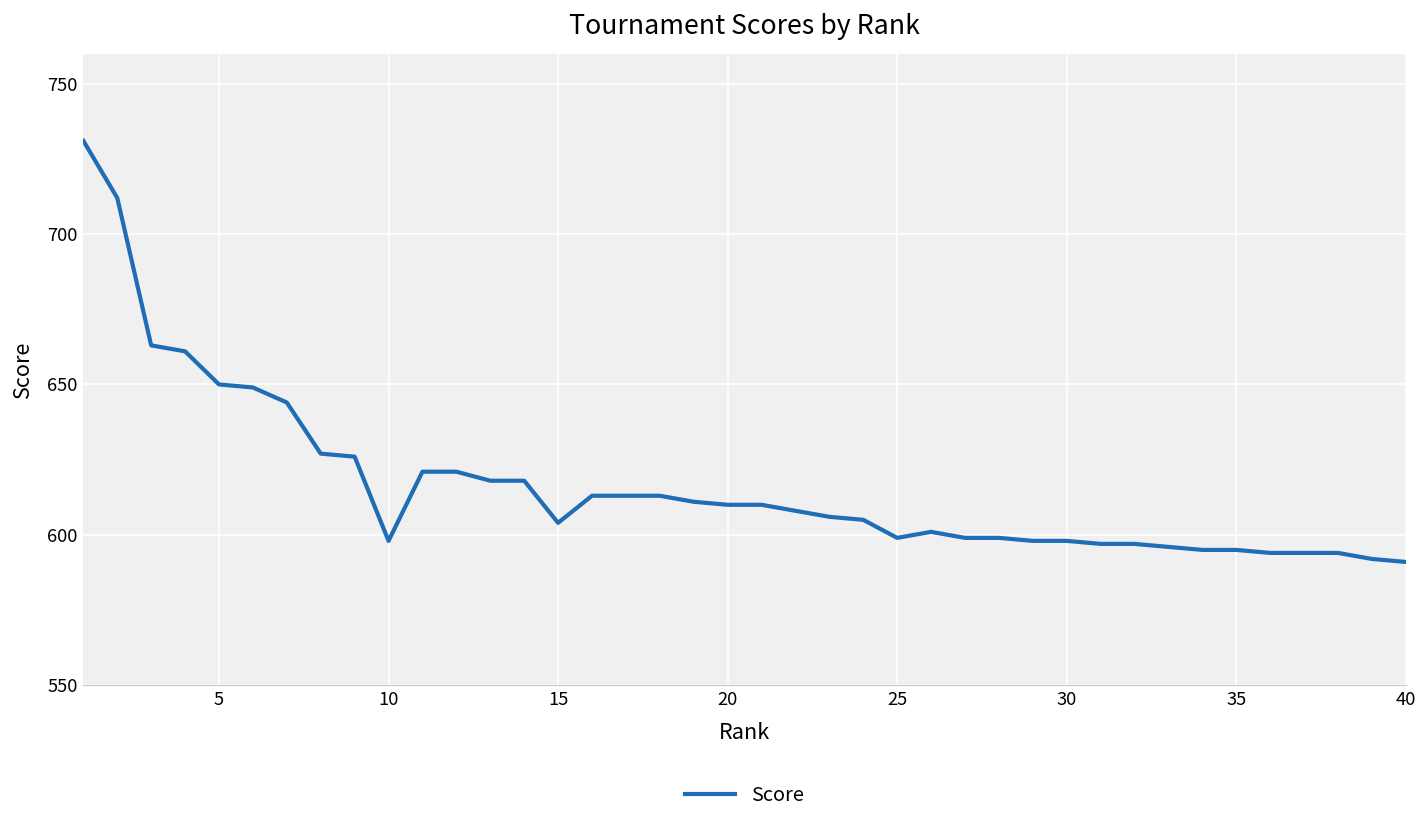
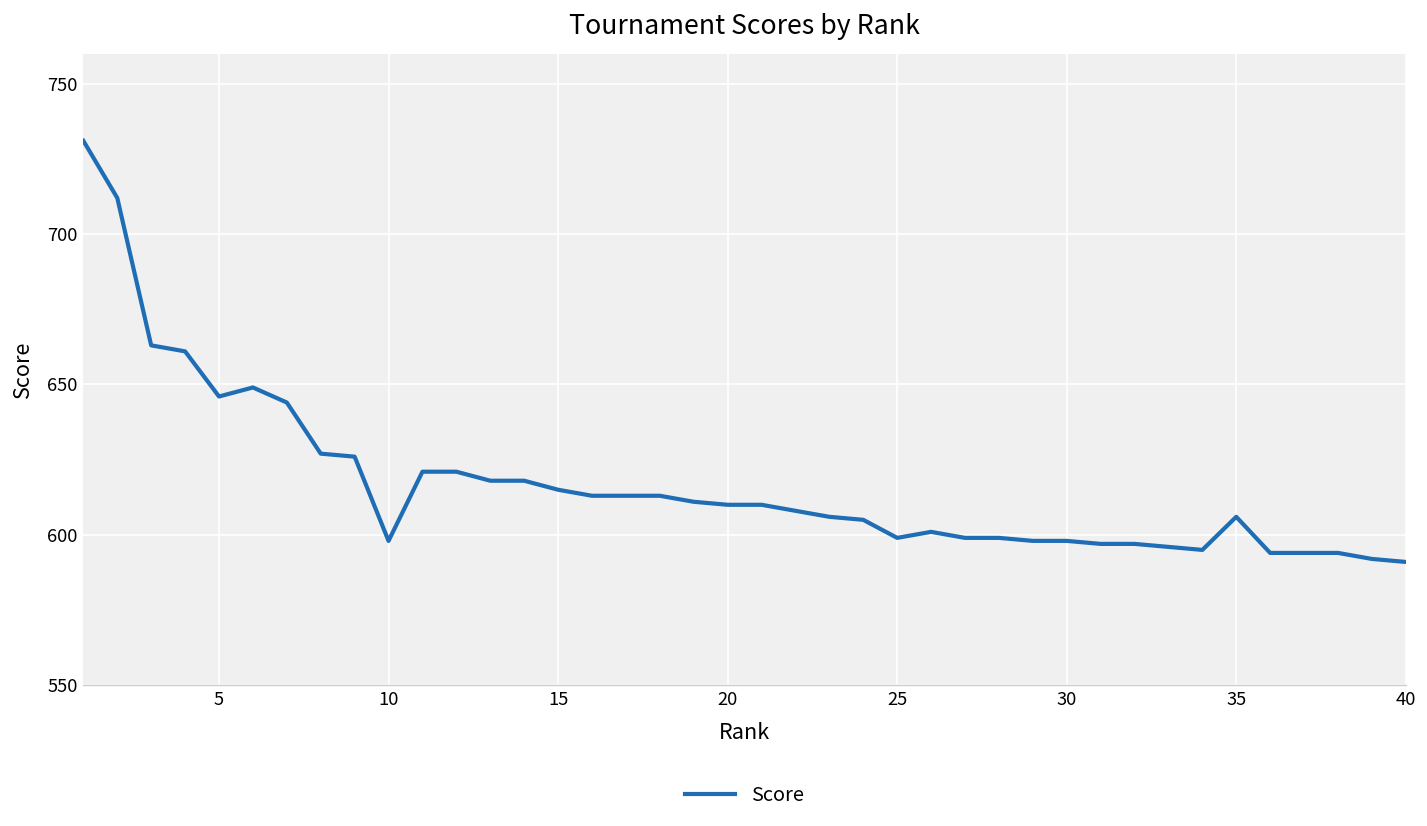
5: 650 -> 646
15: 604 -> 615
35: 595 -> 606
